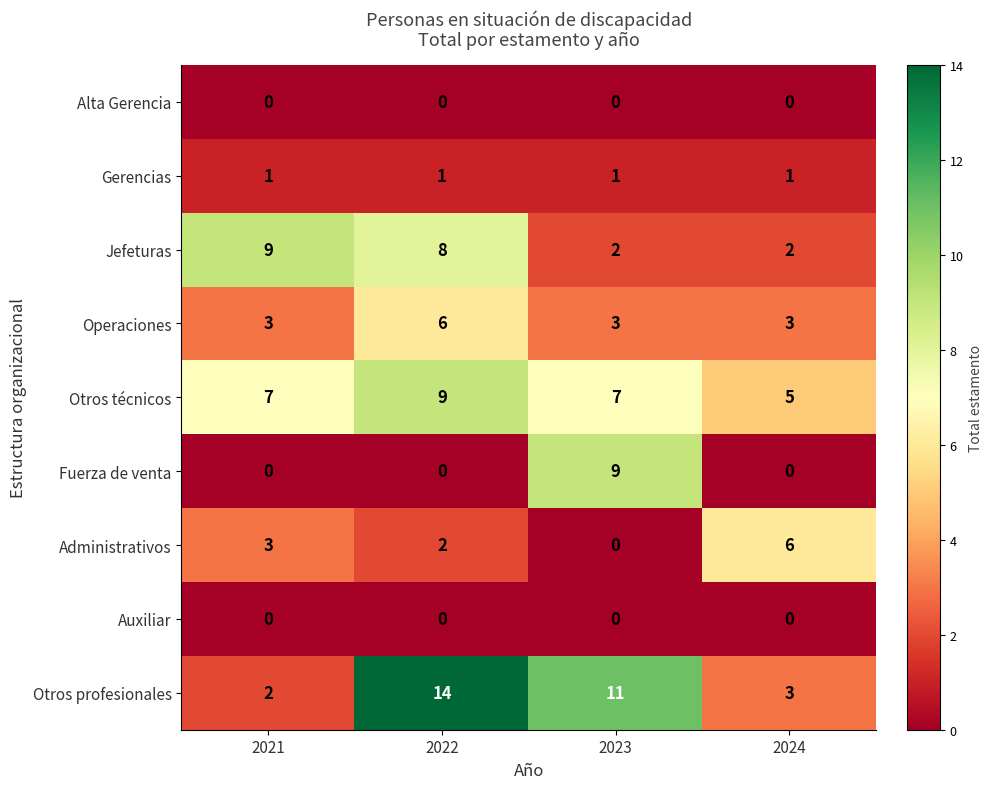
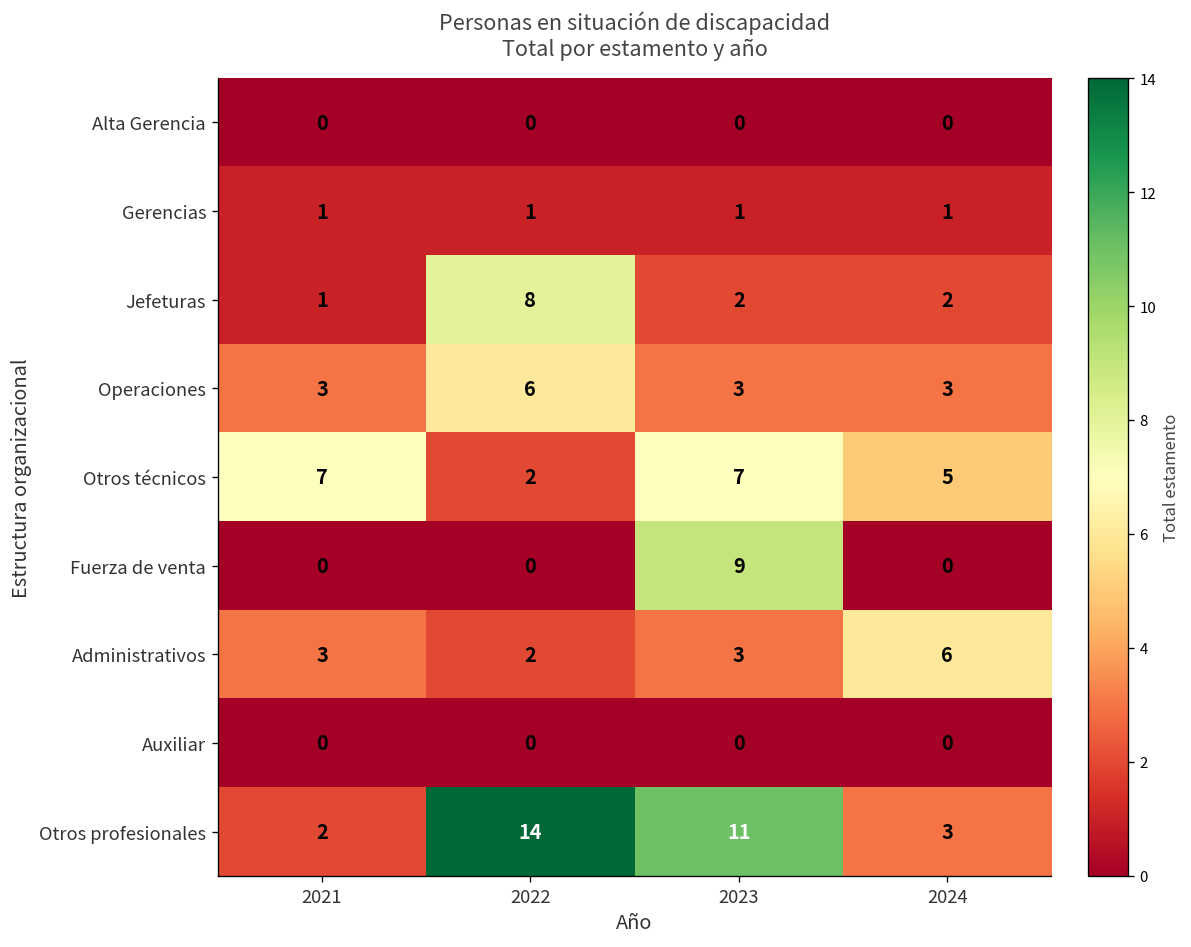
Jefeturas, 2021: 9 -> 1
Otros técnicos, 2022: 9 -> 2
Administrativos, 2023: 0 -> 3
